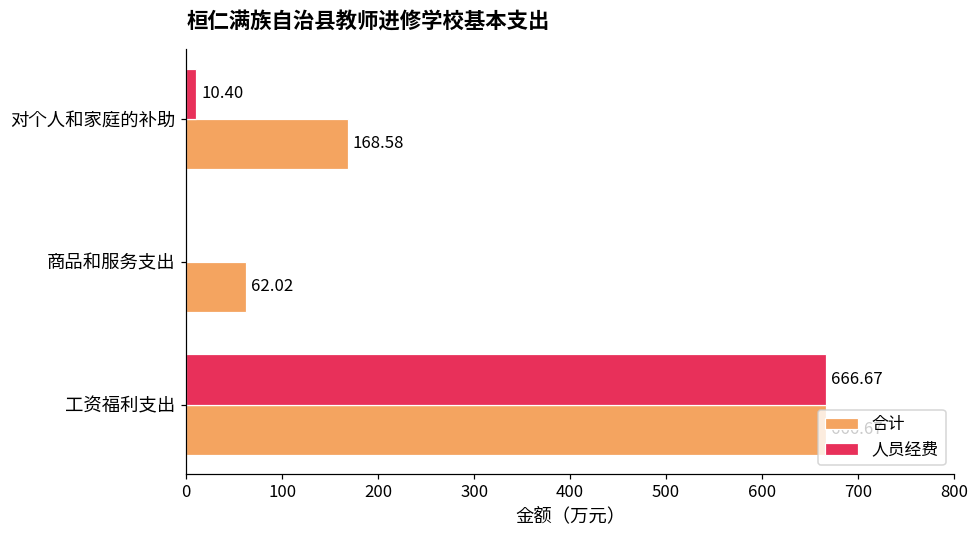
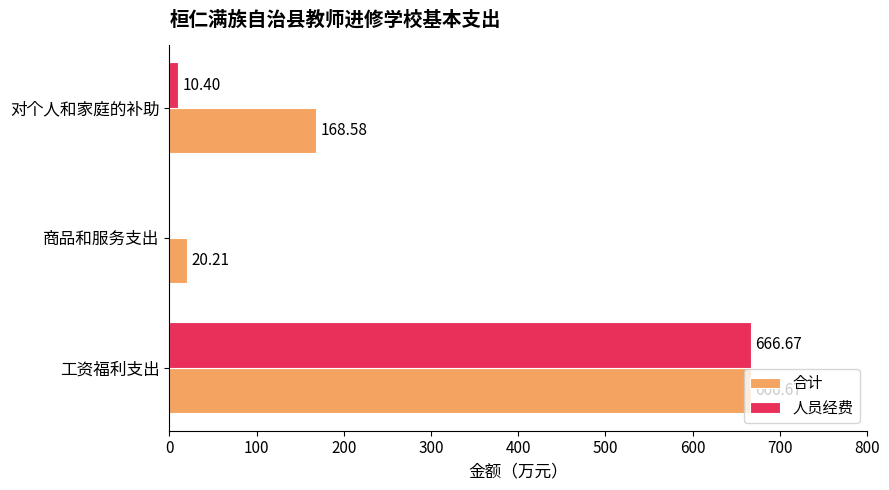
合计, 商品和服务支出: 62.02 -> 20.21
